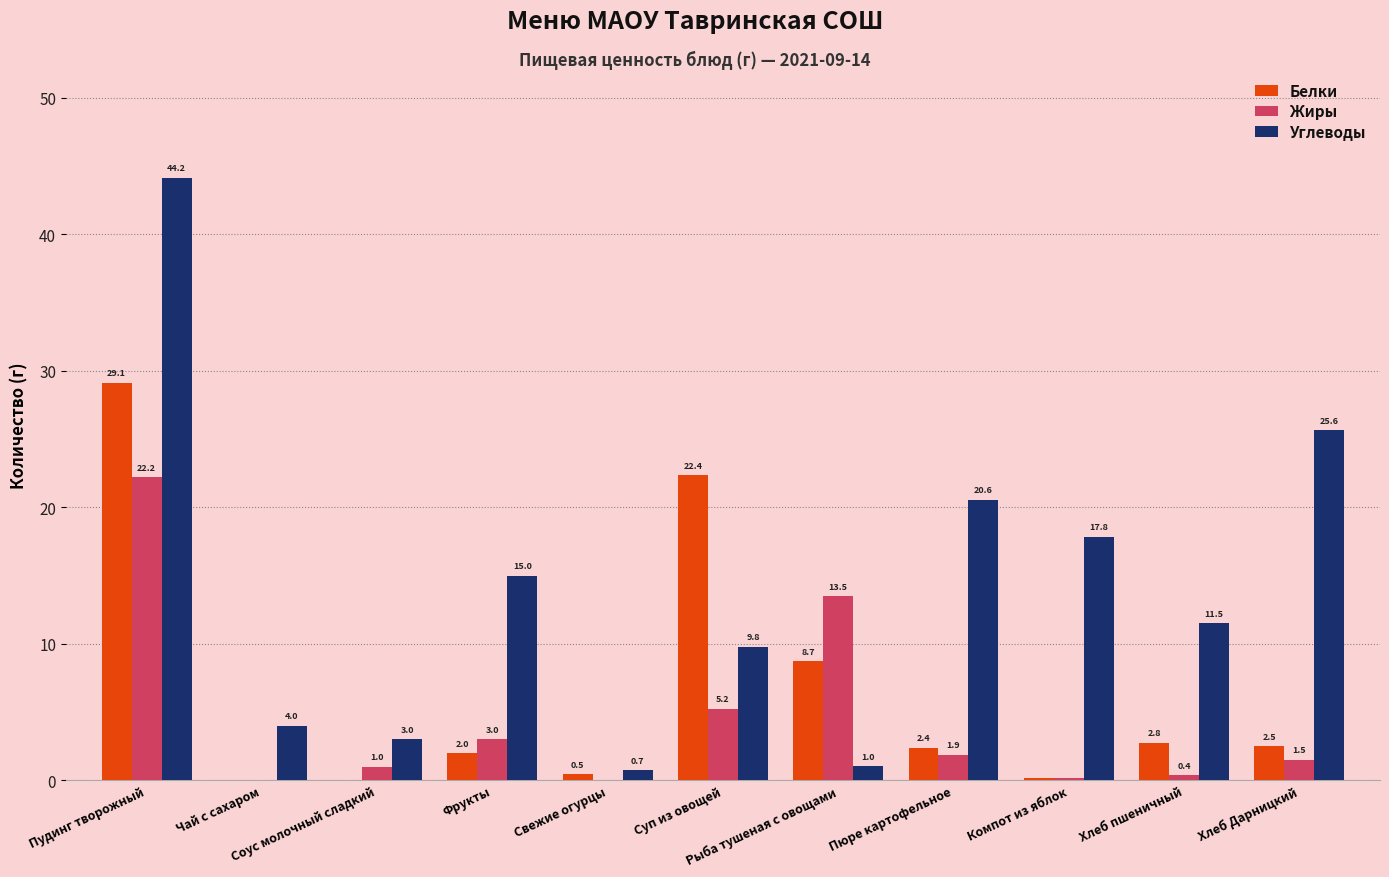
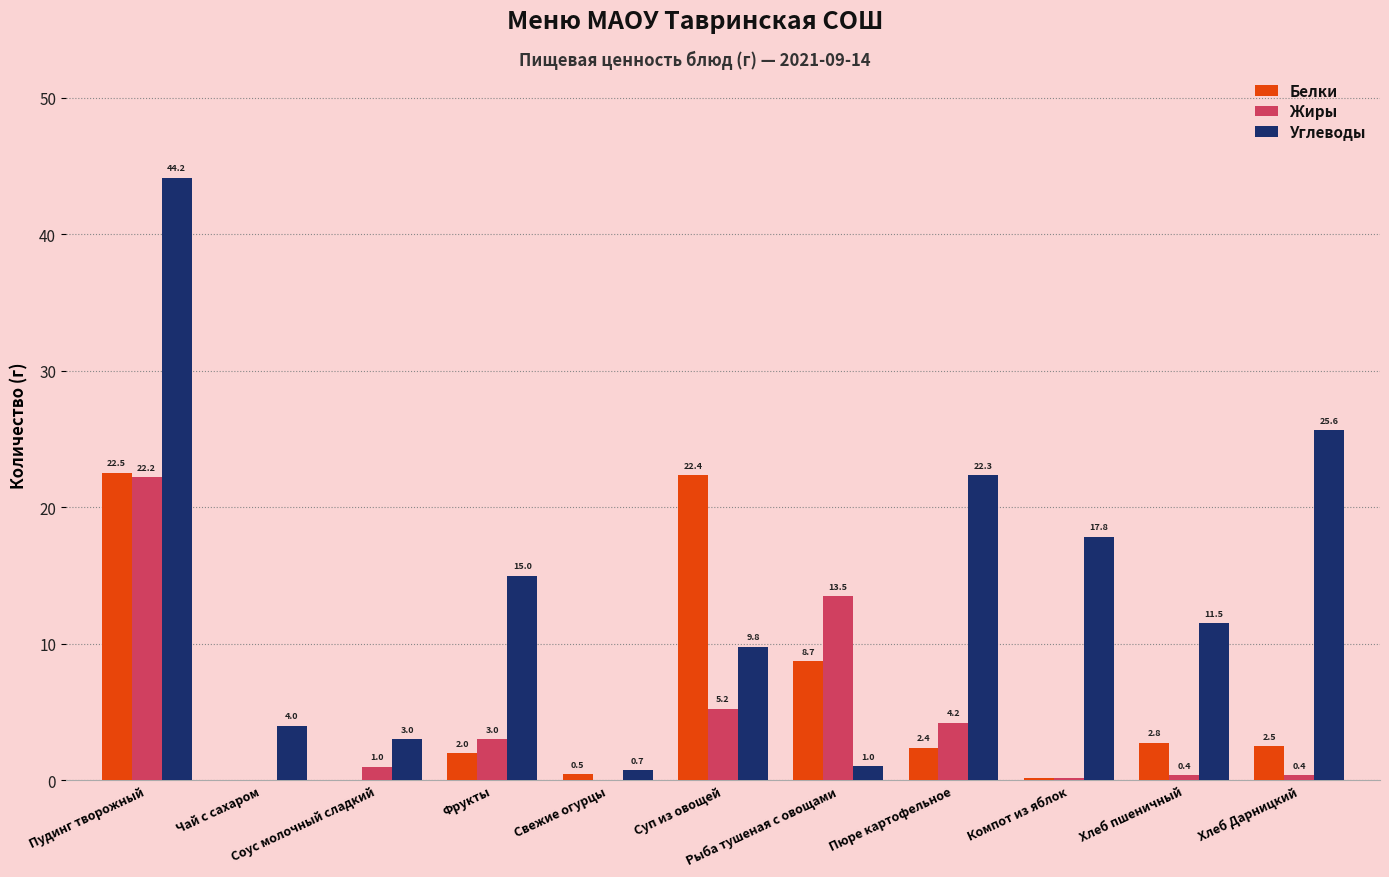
Белки, Пудинг творожный: 29.1 -> 22.5
Жиры, Пюре картофельное: 1.9 -> 4.2
Углеводы, Пюре картофельное: 20.6 -> 22.3
Жиры, Хлеб Дарницкий: 1.5 -> 0.4
